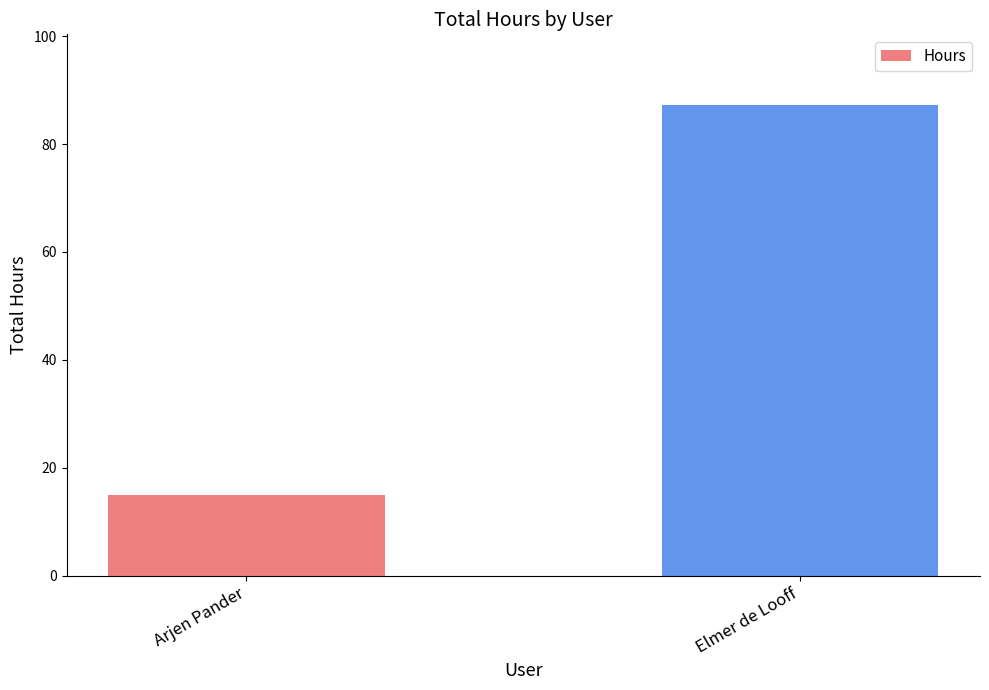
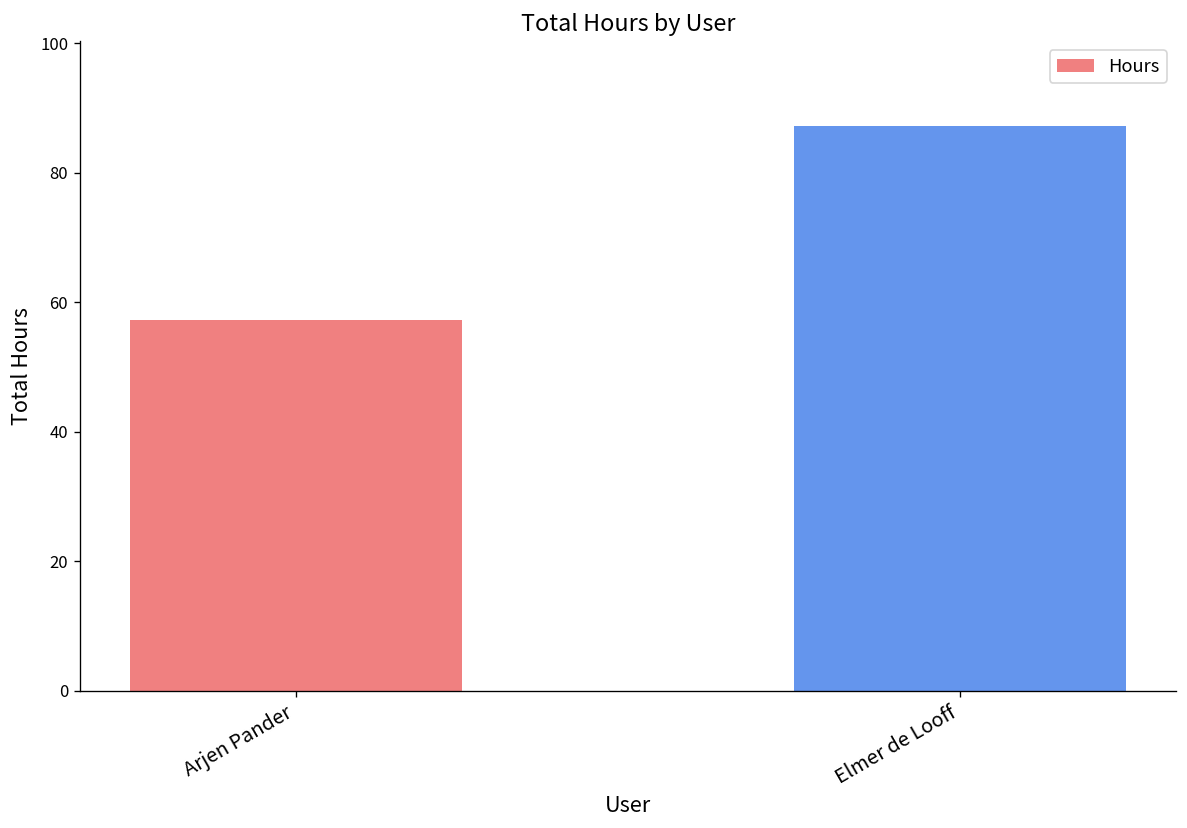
Arjen Pander: 15 -> 57
